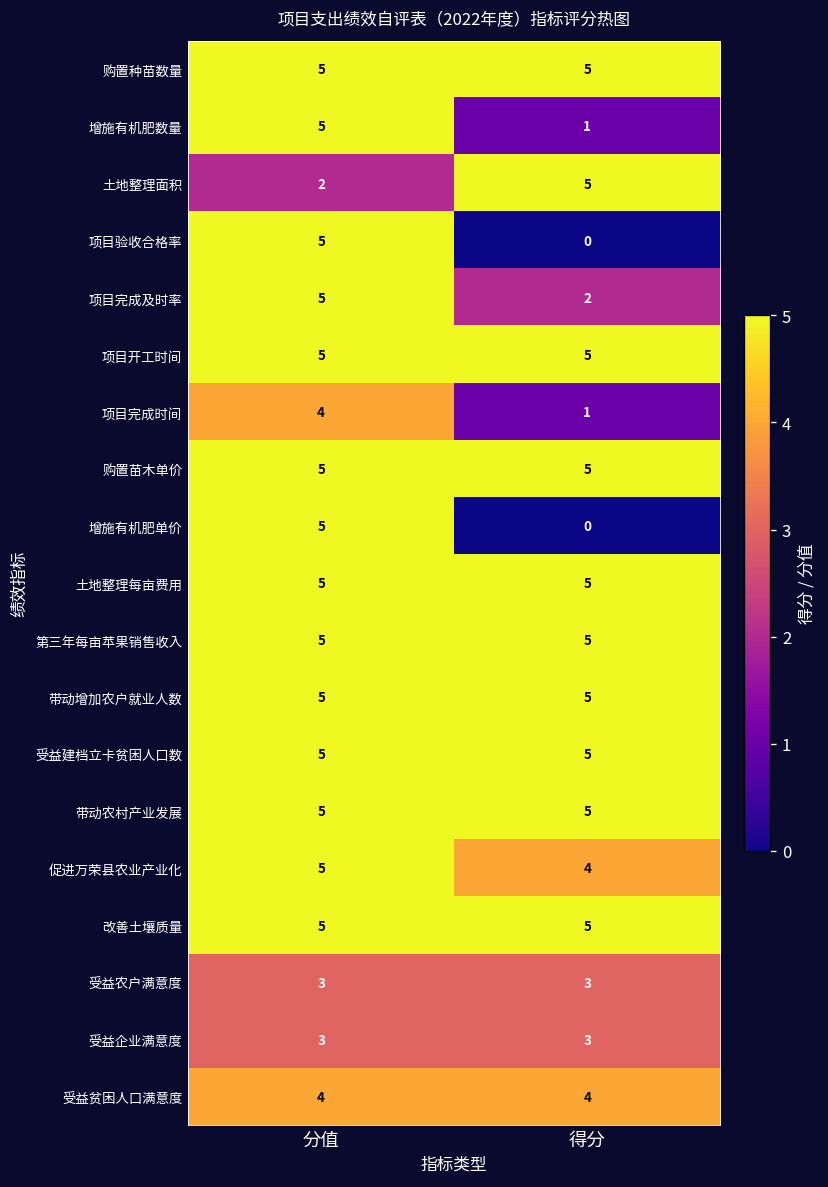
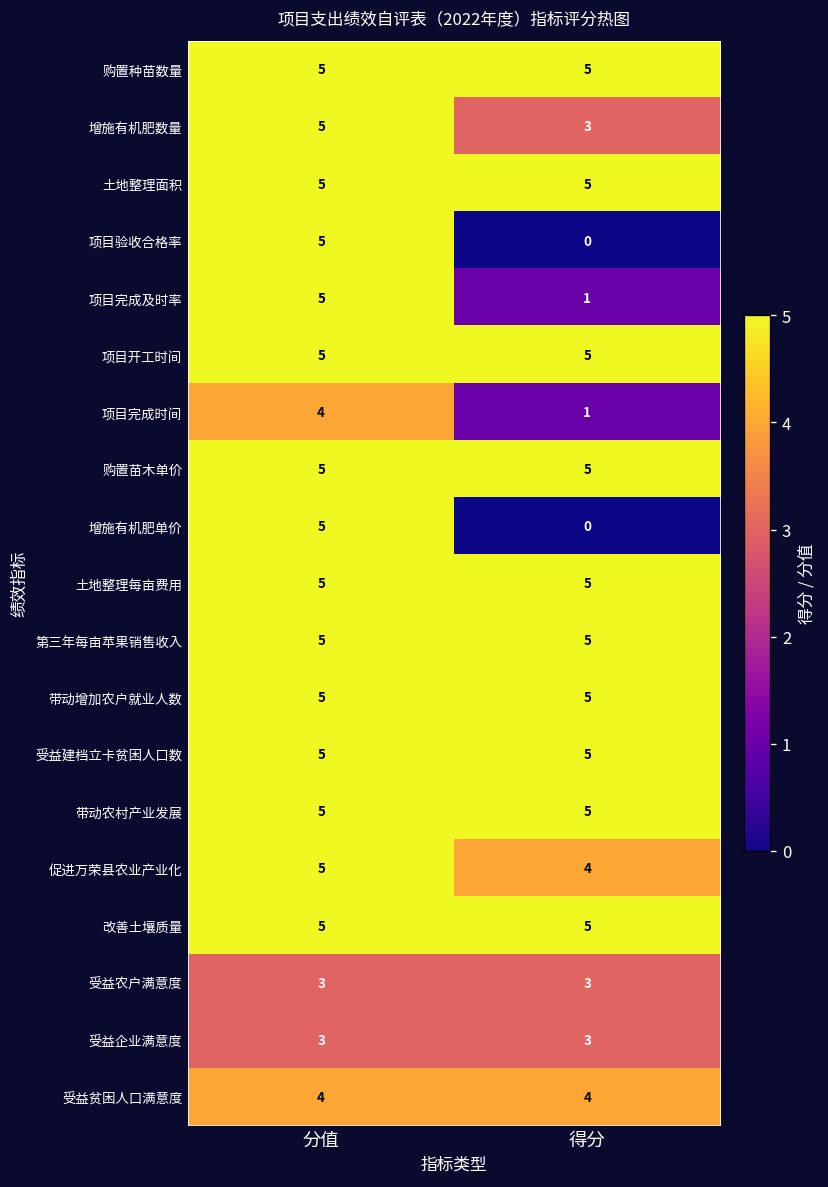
增施有机肥数量, 得分: 1 -> 3
土地整理面积, 分值: 2 -> 5
项目完成及时率, 得分: 2 -> 1
